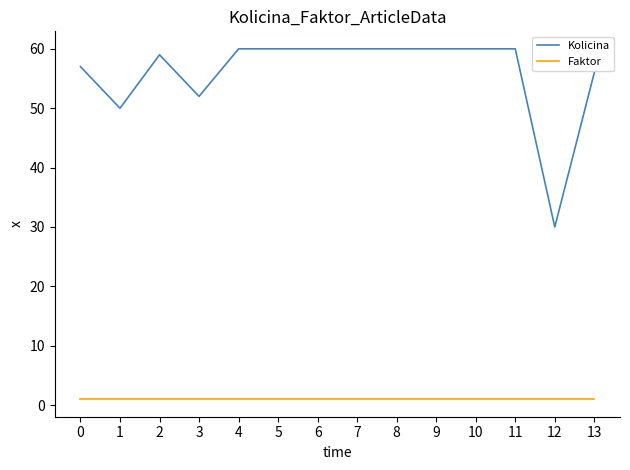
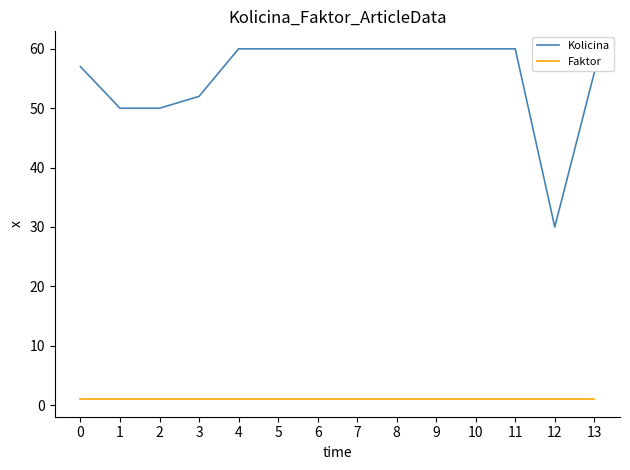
Kolicina, 2: 59 -> 50
